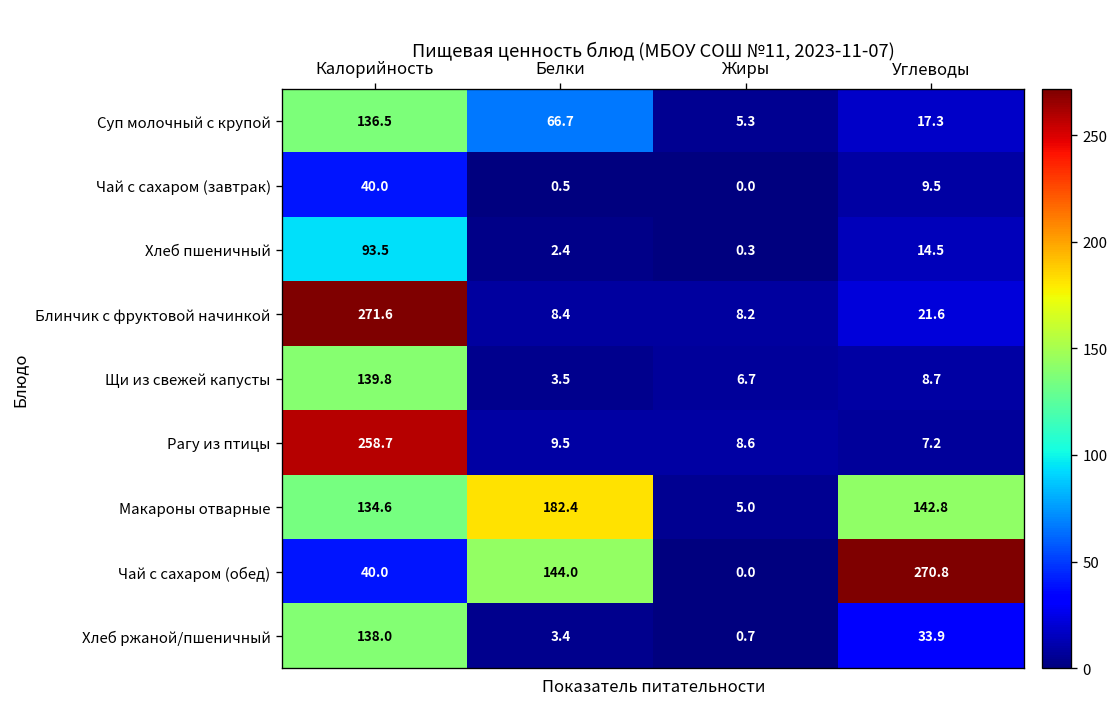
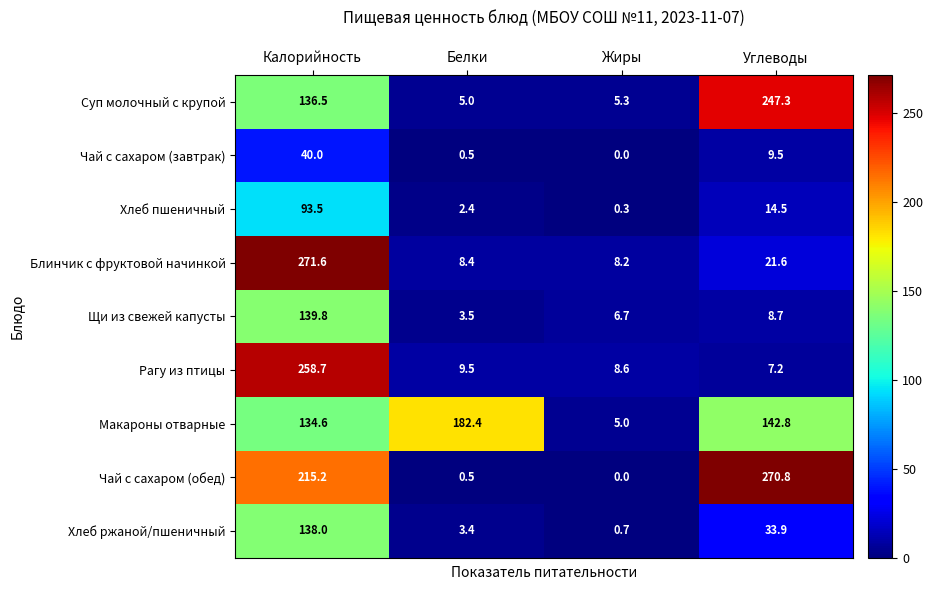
Суп молочный с крупой, Белки: 66.7 -> 5.0
Суп молочный с крупой, Углеводы: 17.3 -> 247.3
Чай с сахаром (обед), Калорийность: 40.0 -> 215.2
Чай с сахаром (обед), Белки: 144.0 -> 0.5
